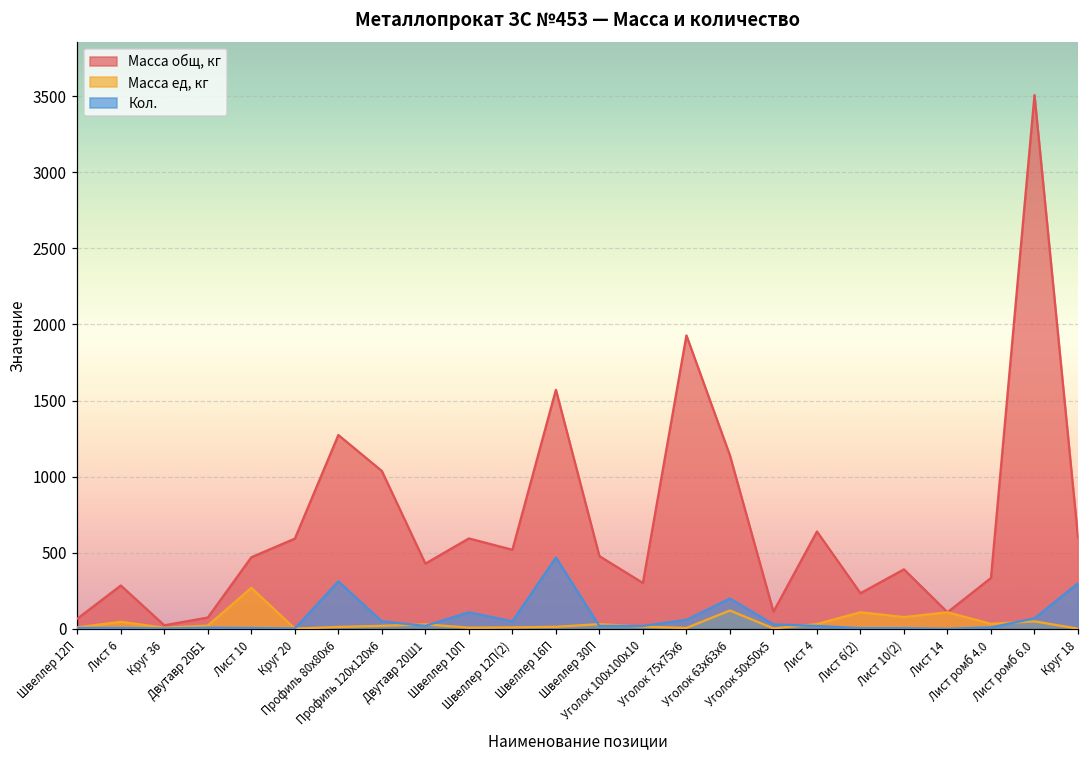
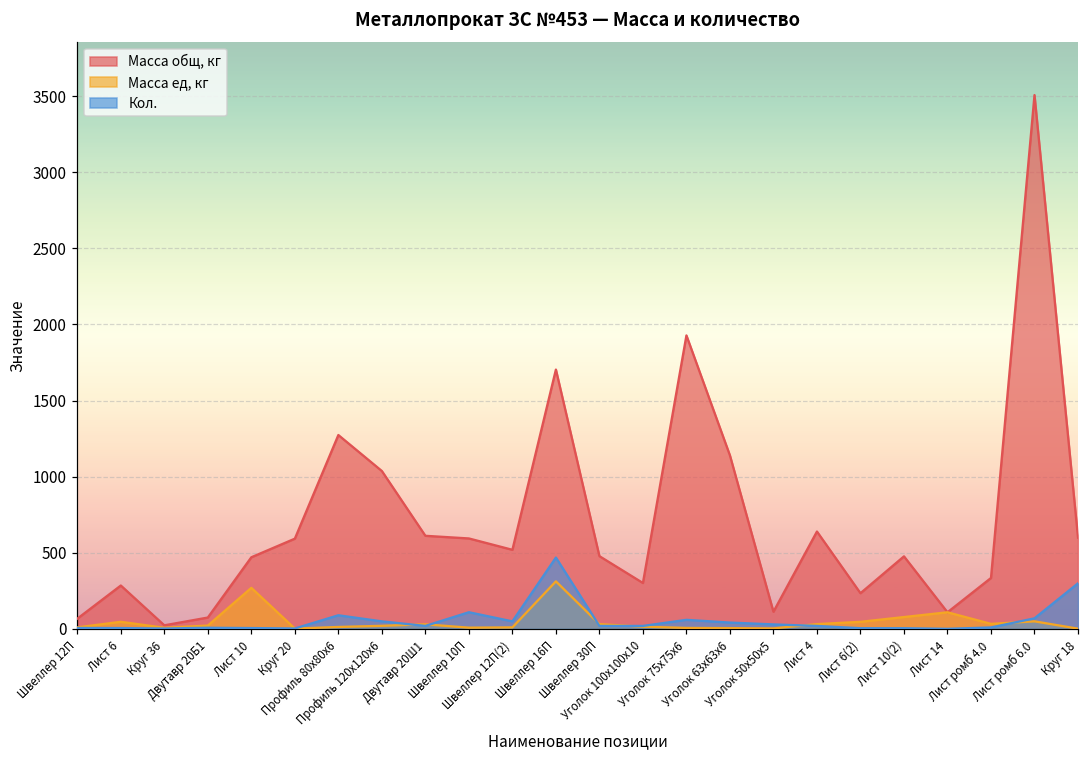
Кол., Профиль 80х80х6: 310 -> 90
Масса общ, кг, Двутавр 20Ш1: 430 -> 610
Масса общ, кг, Швеллер 16П: 1570 -> 1700
Масса ед, кг, Швеллер 16П: 10 -> 310
Масса ед, кг, Уголок 63х63х6: 120 -> 10
Кол., Уголок 63х63х6: 200 -> 40
Масса ед, кг, Лист 6(2): 110 -> 50
Масса общ, кг, Лист 10(2): 390 -> 480
